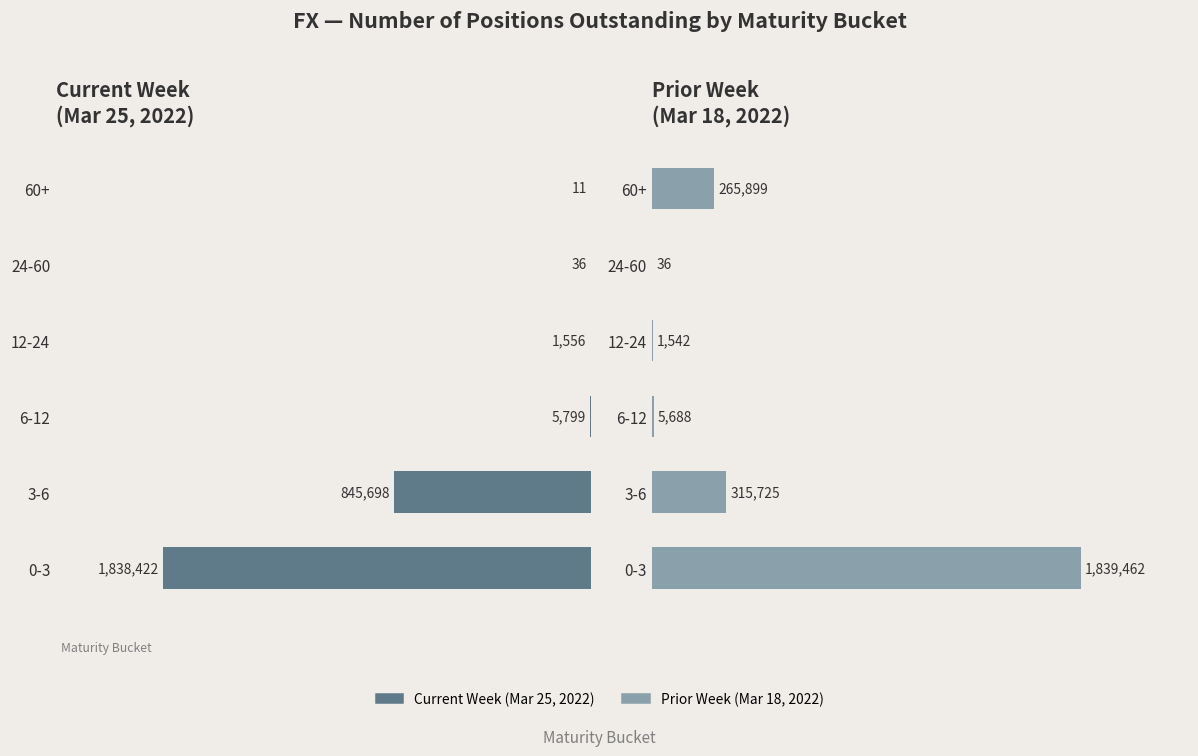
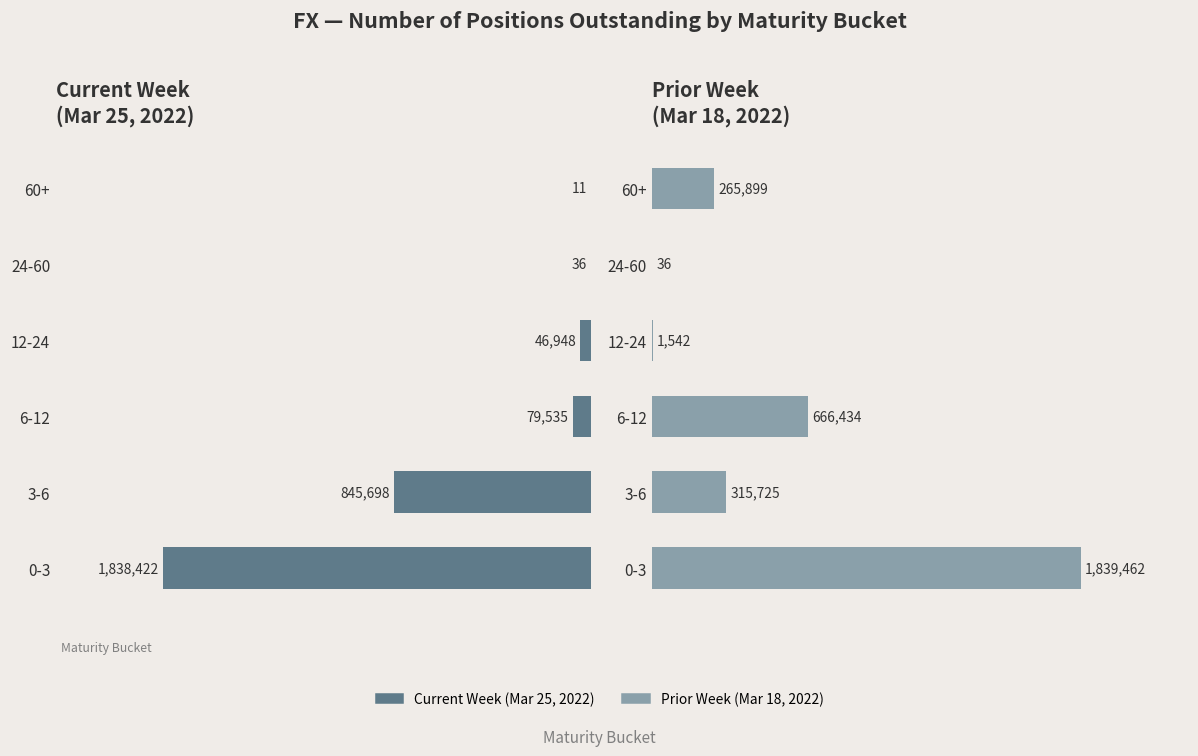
Current Week (Mar 25, 2022), 12-24: 1,556 -> 46,948
Current Week (Mar 25, 2022), 6-12: 5,799 -> 79,535
Prior Week (Mar 18, 2022), 6-12: 5,688 -> 666,434
